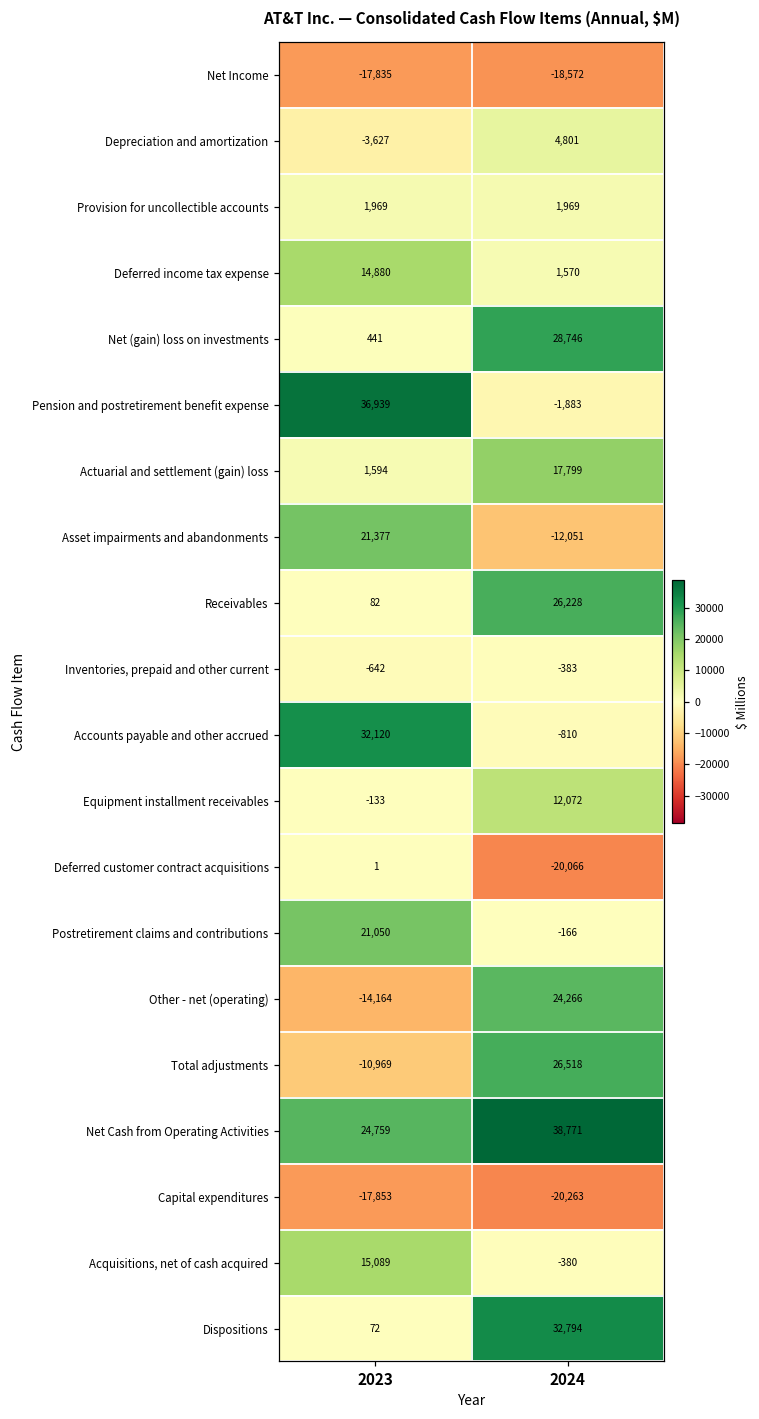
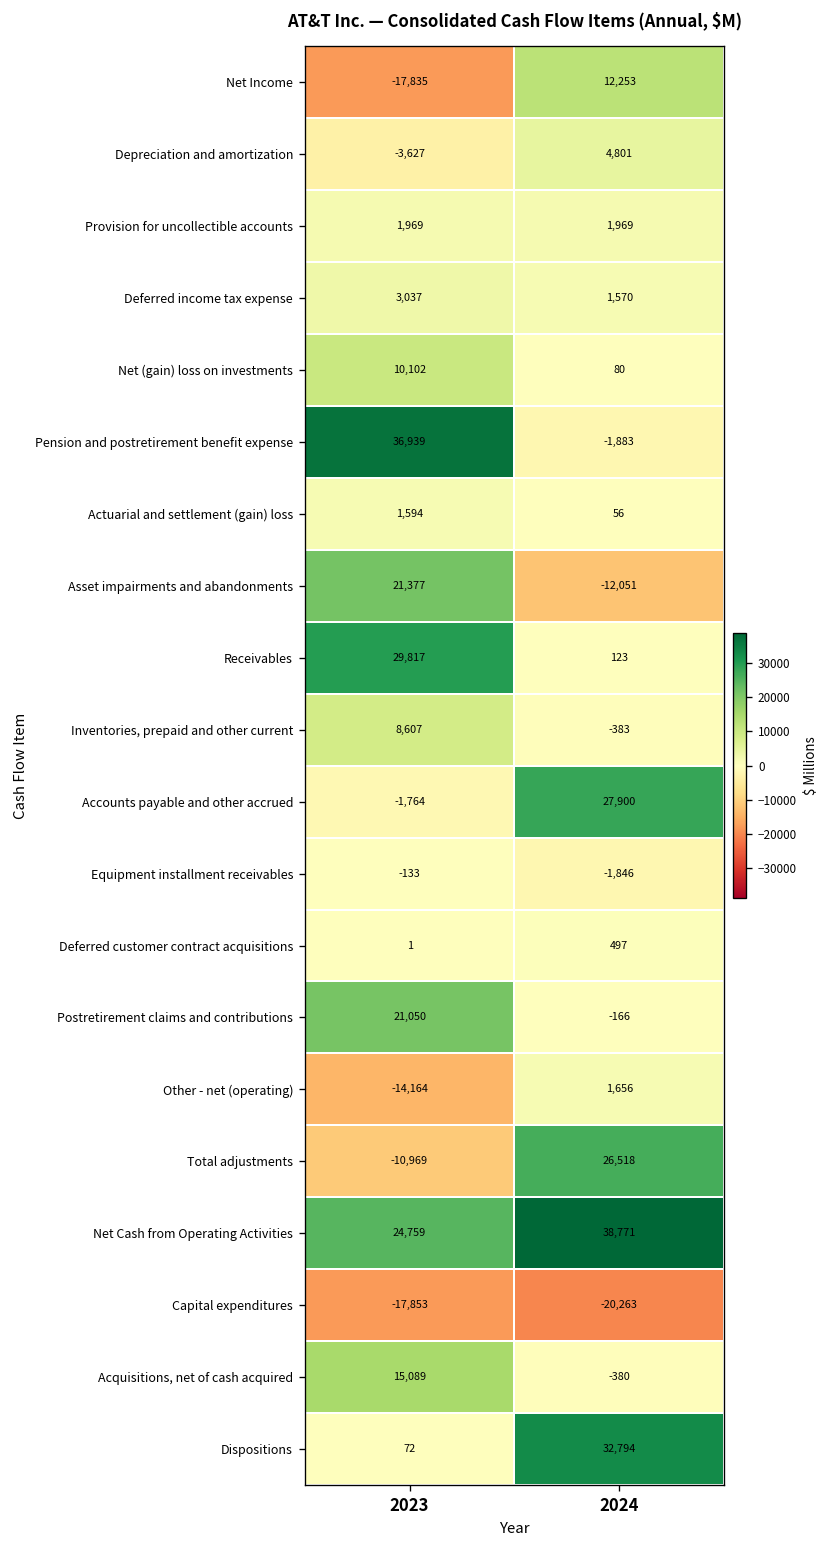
Net Income, 2024: -18,572 -> 12,253
Deferred income tax expense, 2023: 14,880 -> 3,037
Net (gain) loss on investments, 2023: 441 -> 10,102
Net (gain) loss on investments, 2024: 28,746 -> 80
Actuarial and settlement (gain) loss, 2024: 17,799 -> 56
Receivables, 2023: 82 -> 29,817
Receivables, 2024: 26,228 -> 123
Inventories, prepaid and other current, 2023: -642 -> 8,607
Accounts payable and other accrued, 2023: 32,120 -> -1,764
Accounts payable and other accrued, 2024: -810 -> 27,900
Equipment installment receivables, 2024: 12,072 -> -1,846
Deferred customer contract acquisitions, 2024: -20,066 -> 497
Other - net (operating), 2024: 24,266 -> 1,656
